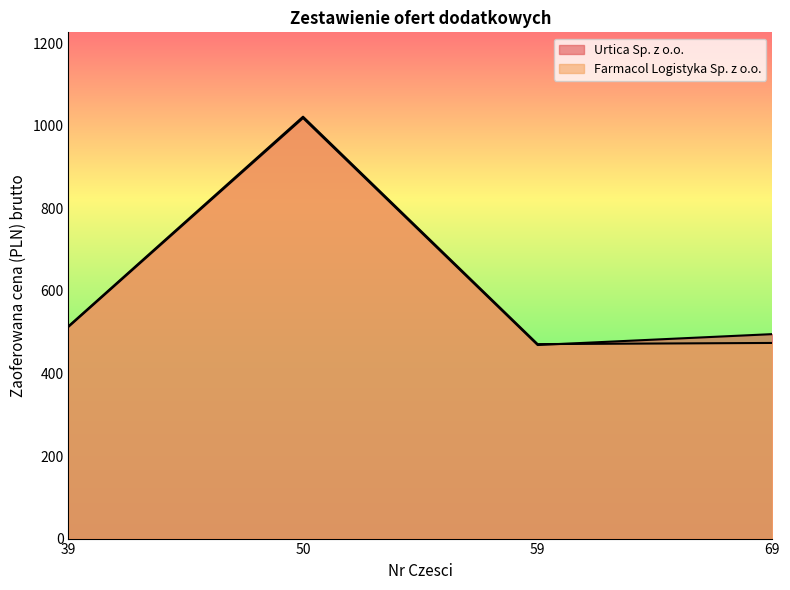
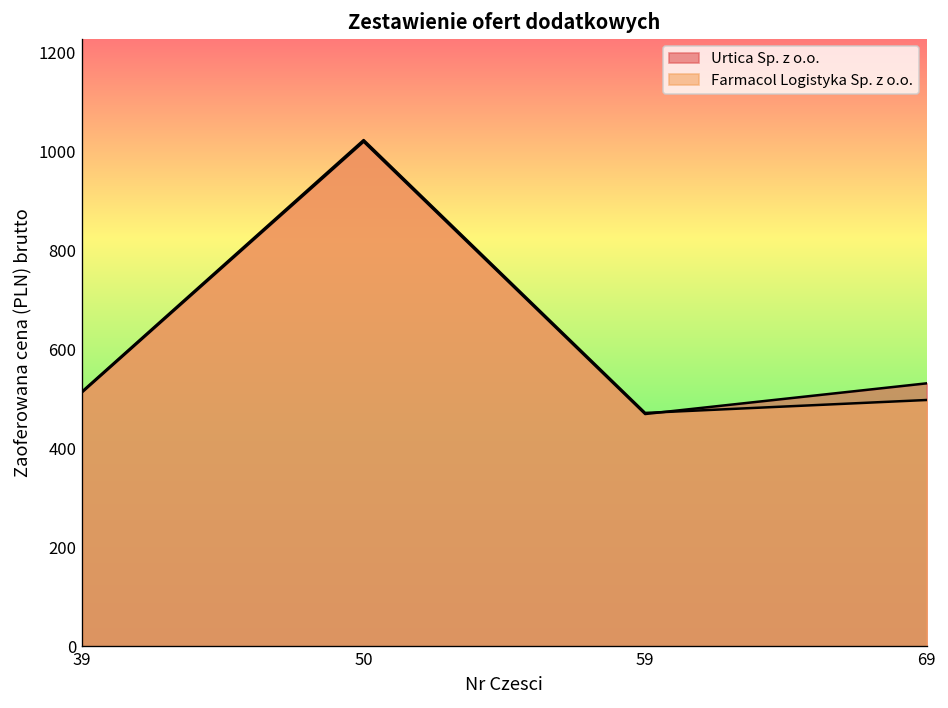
Urtica Sp. z o.o., 69: 500 -> 530
Farmacol Logistyka Sp. z o.o., 69: 470 -> 500
